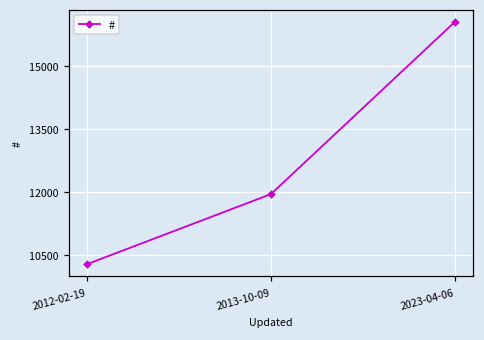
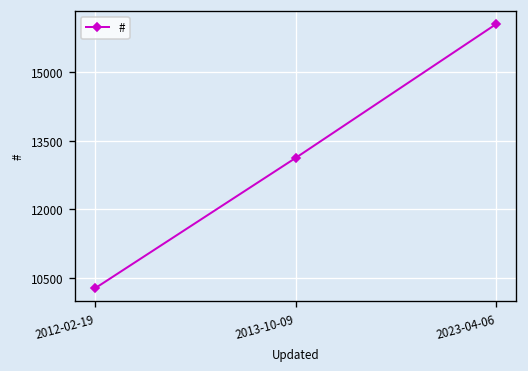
2013-10-09: 11900 -> 13100
